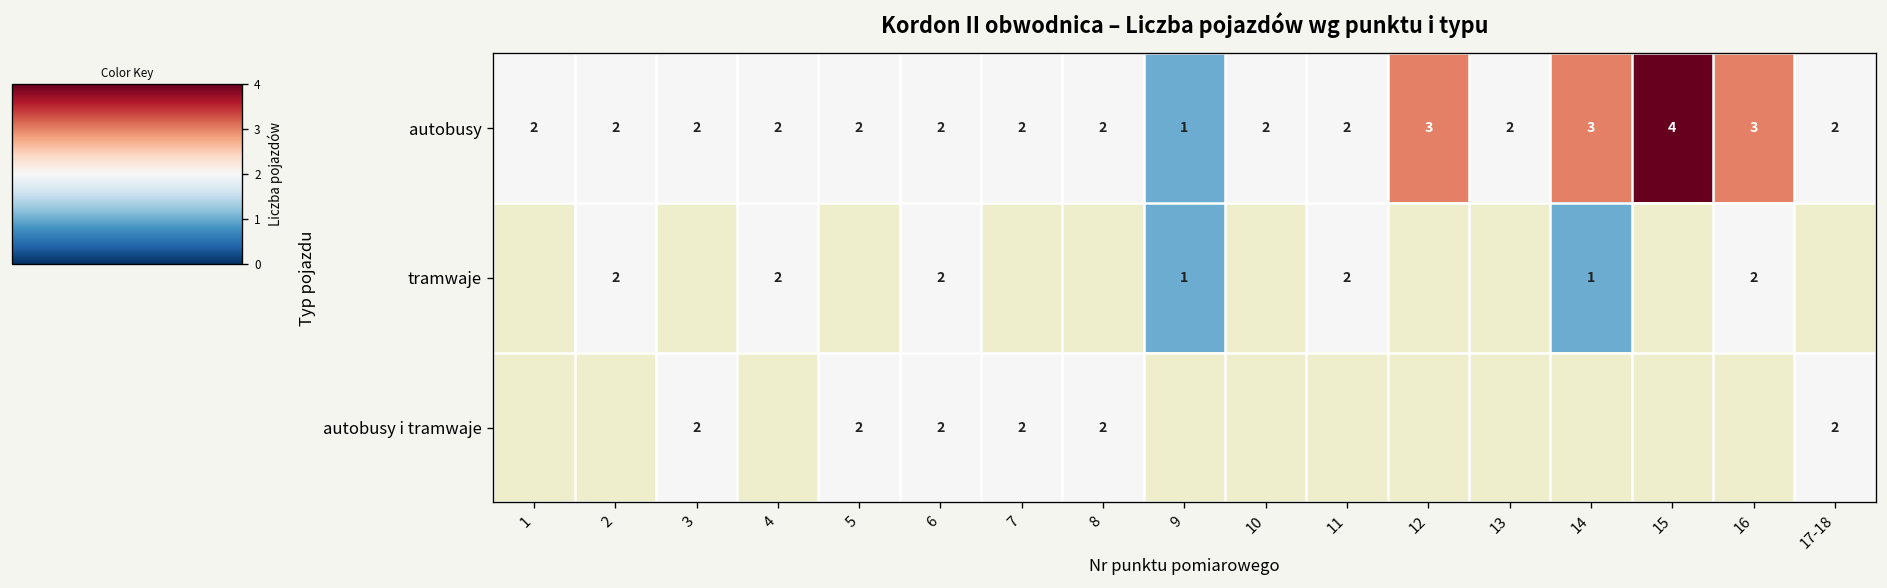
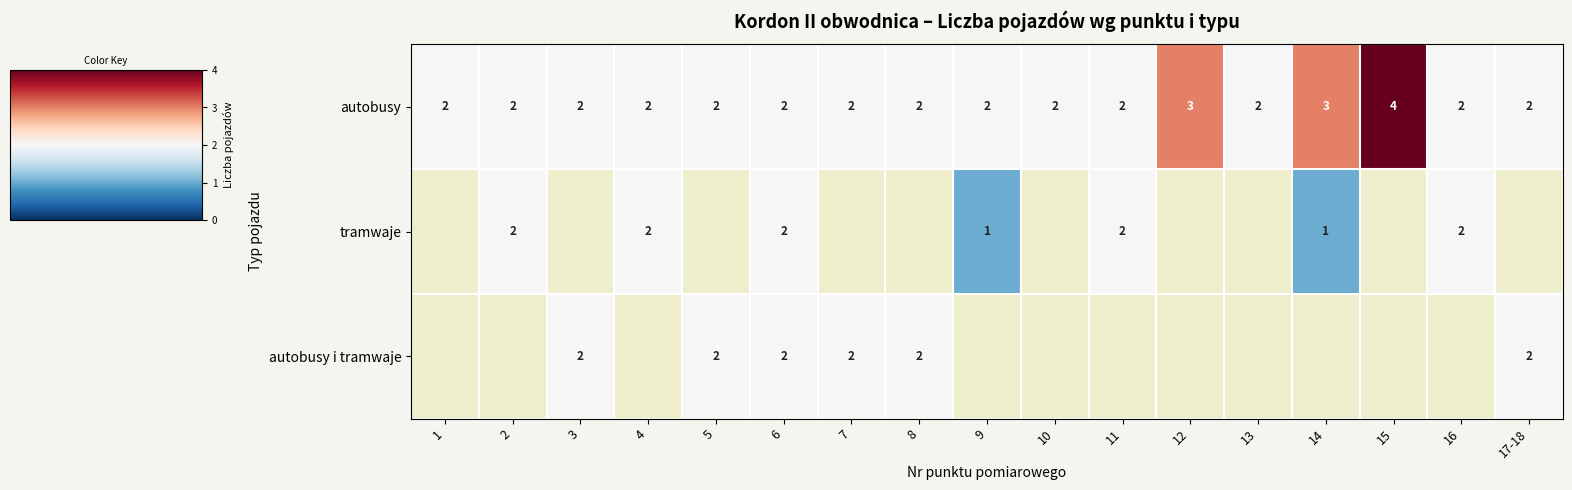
autobusy, 9: 1 -> 2
autobusy, 16: 3 -> 2
